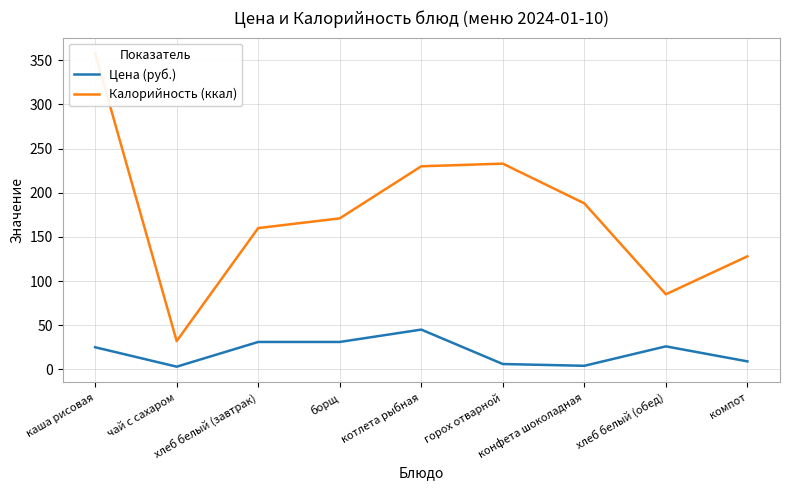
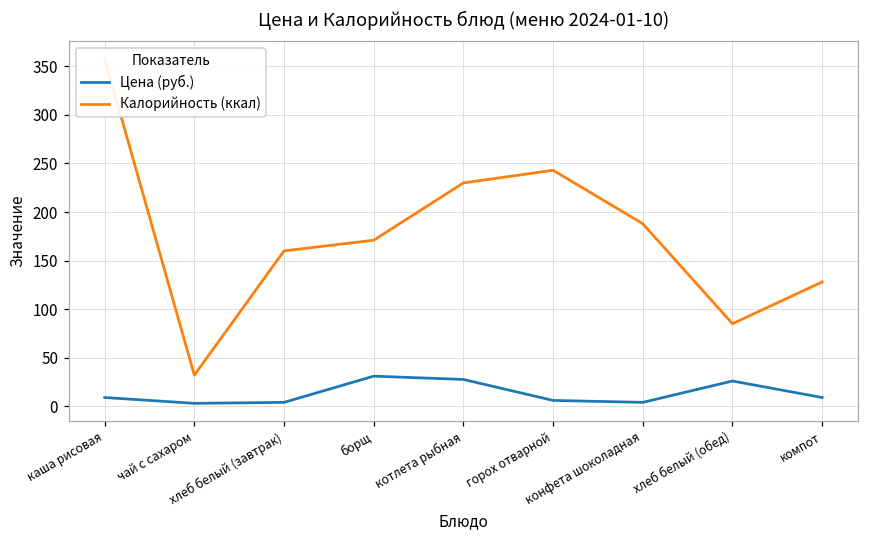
Цена (руб.), каша рисовая: 30 -> 10
Цена (руб.), хлеб белый (завтрак): 30 -> 0
Цена (руб.), котлета рыбная: 50 -> 30
Калорийность (ккал), горох отварной: 230 -> 240
